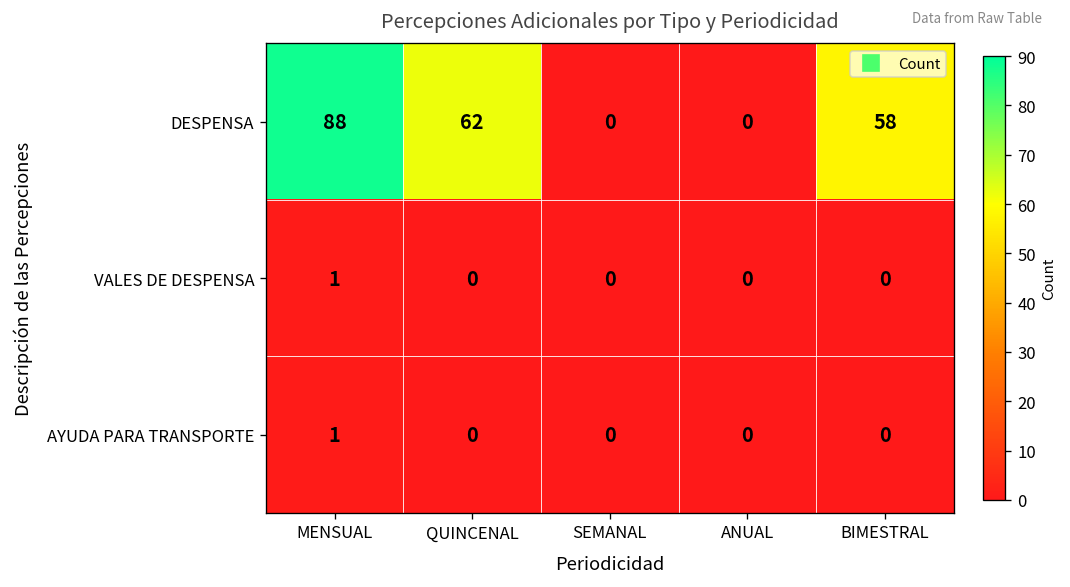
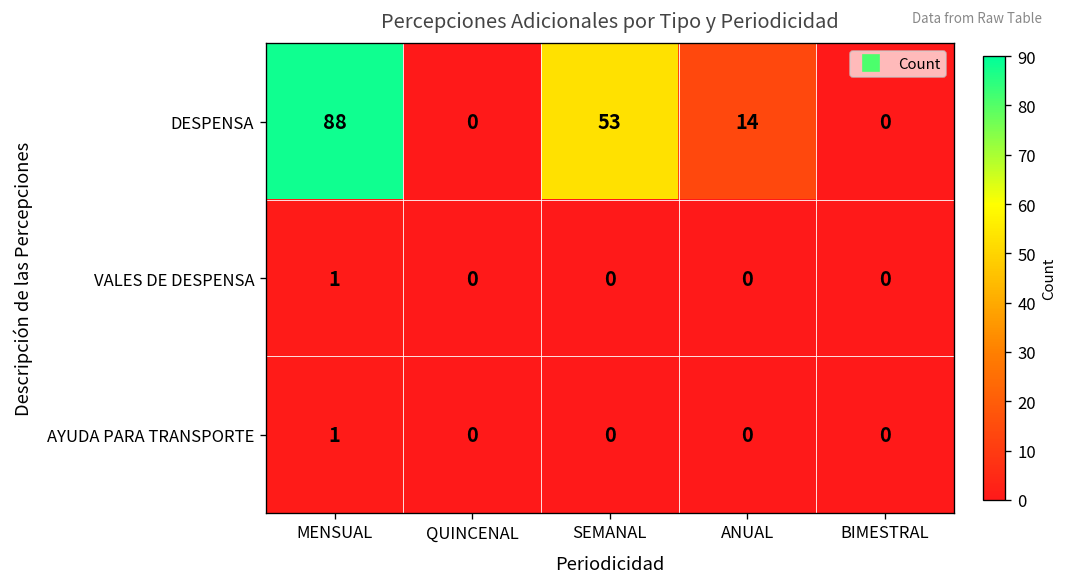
DESPENSA, QUINCENAL: 62 -> 0
DESPENSA, SEMANAL: 0 -> 53
DESPENSA, ANUAL: 0 -> 14
DESPENSA, BIMESTRAL: 58 -> 0
